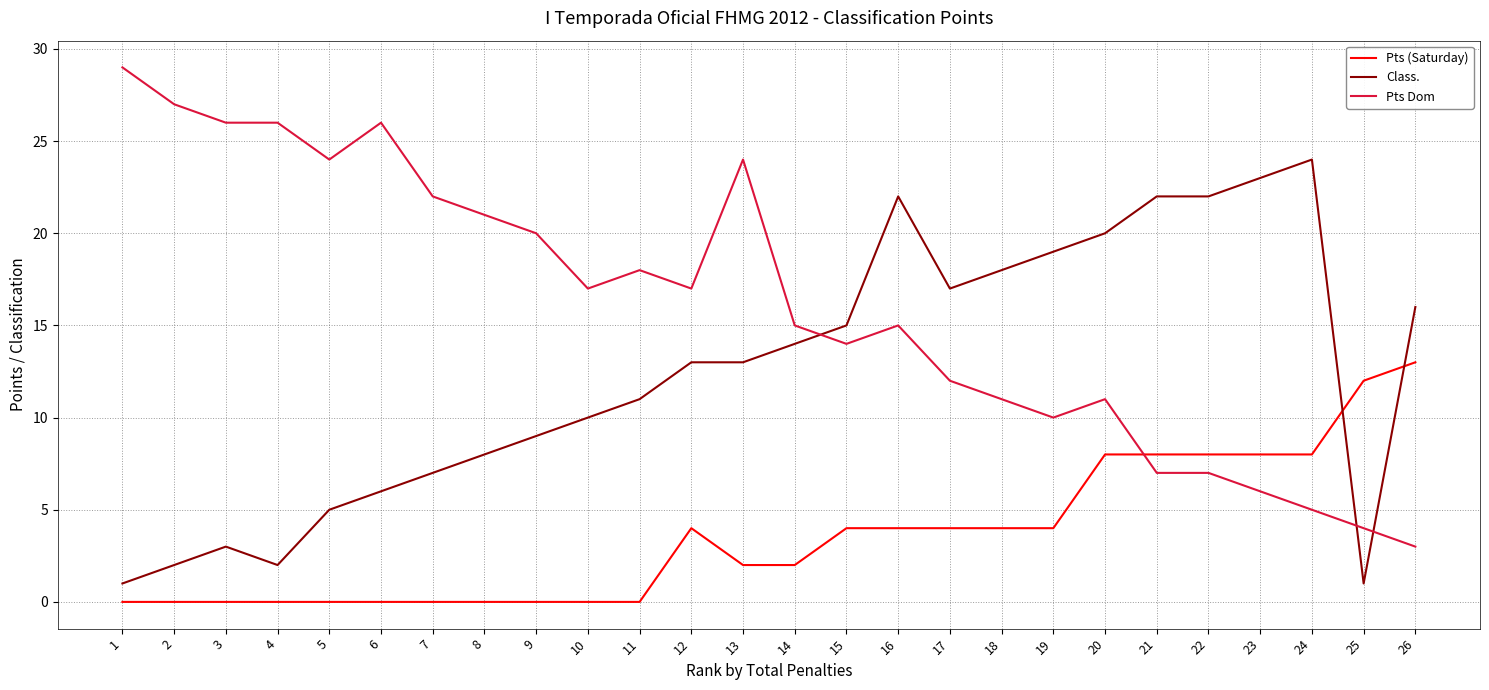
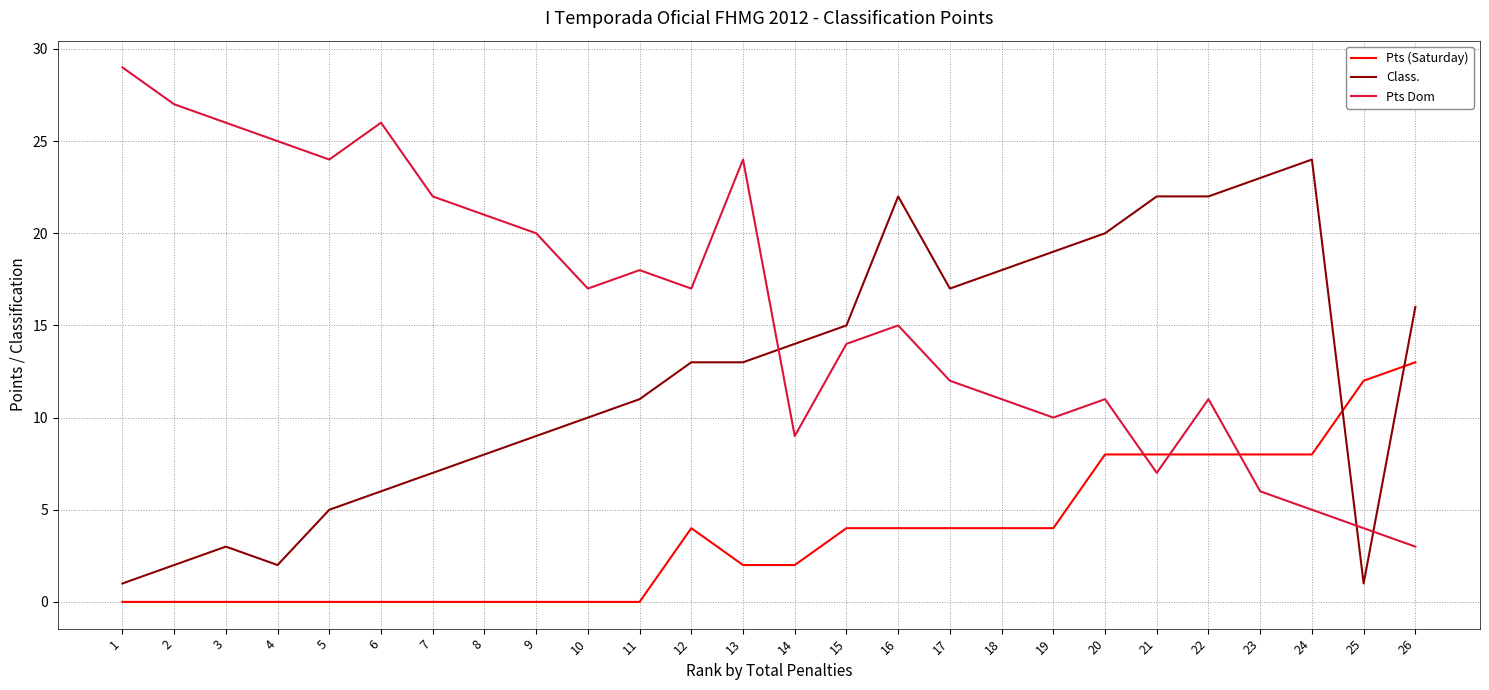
Pts Dom, 4: 26 -> 25
Pts Dom, 14: 15 -> 9
Pts Dom, 22: 7 -> 11
